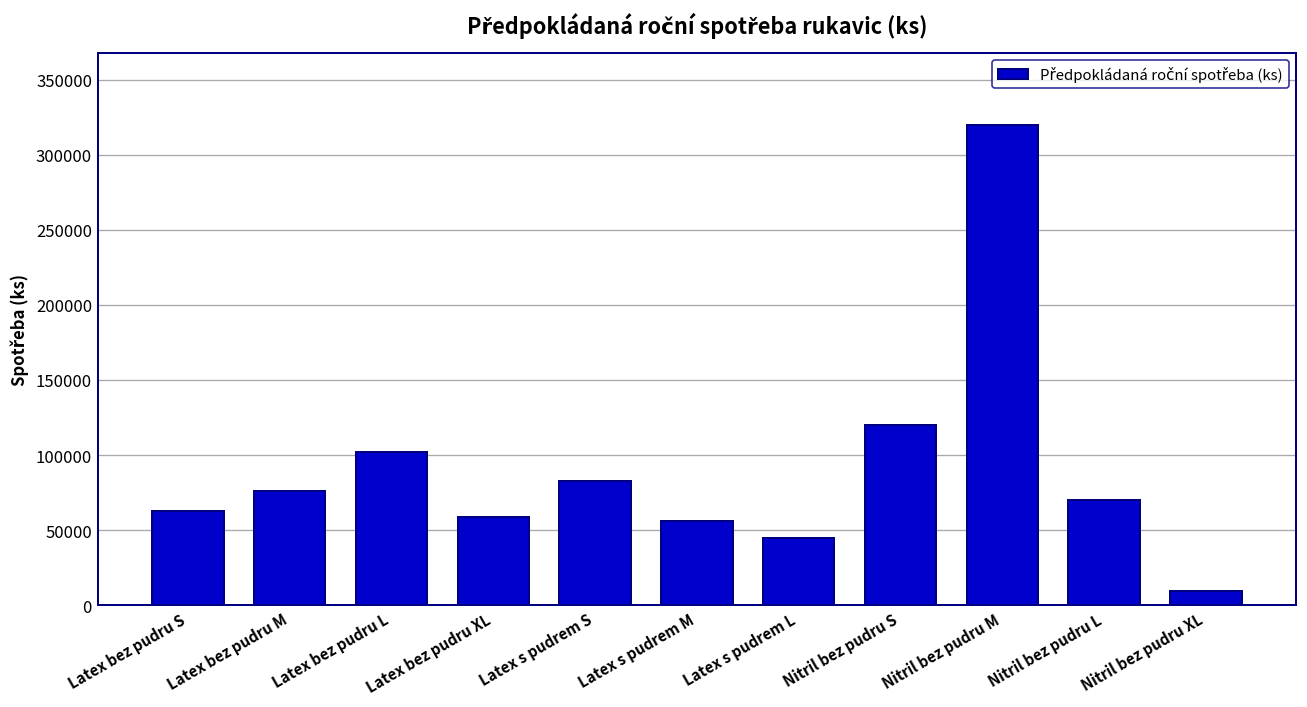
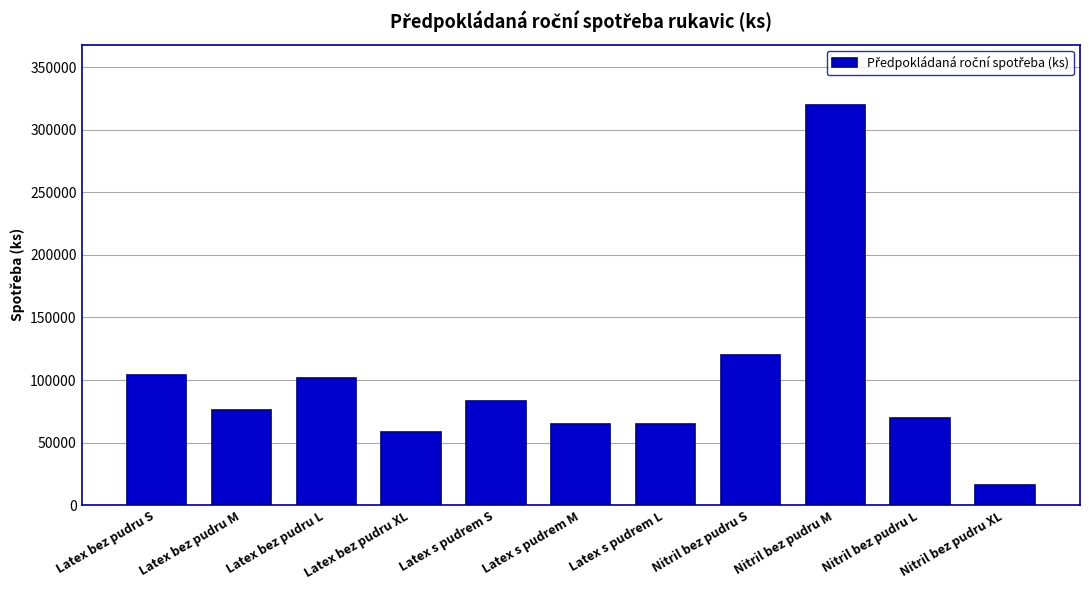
Latex bez pudru S: 63000 -> 104000
Latex s pudrem M: 56000 -> 65000
Latex s pudrem L: 45000 -> 65000
Nitril bez pudru XL: 9000 -> 16000
